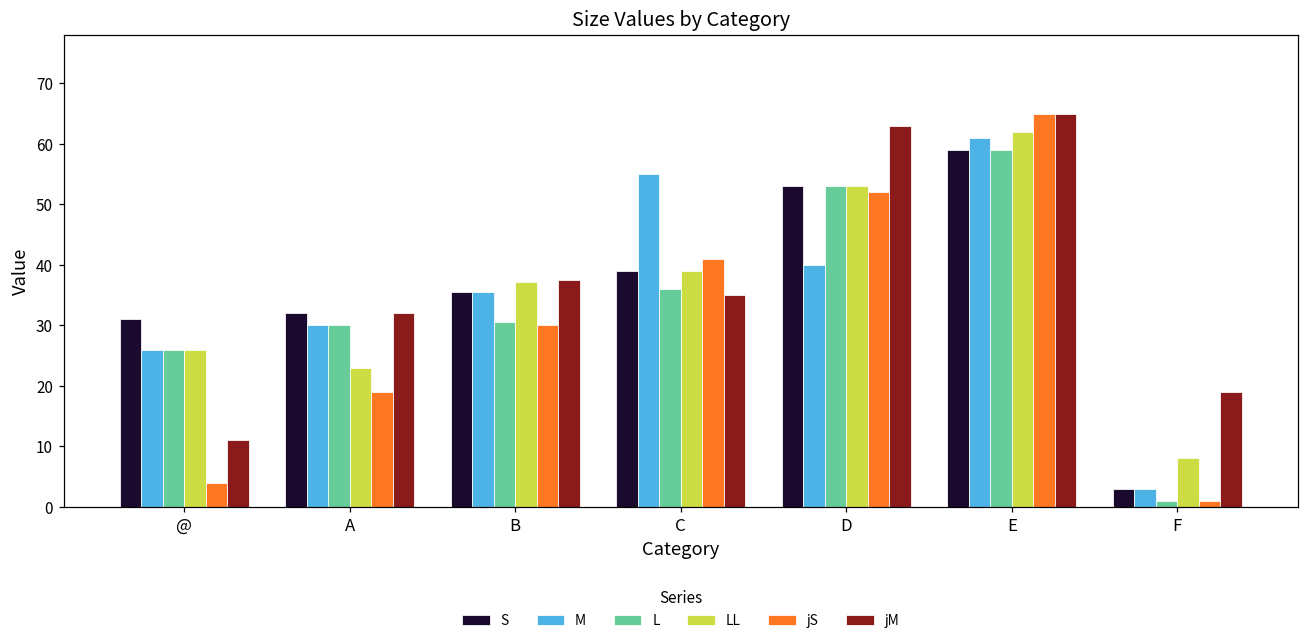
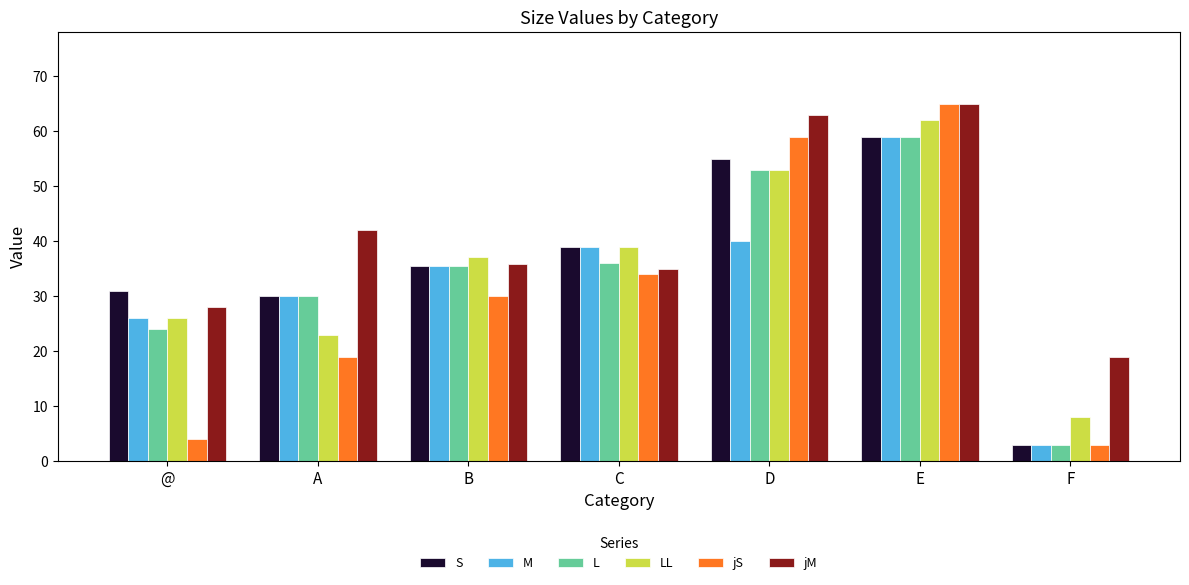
L, @: 26 -> 24
jM, @: 11 -> 28
S, A: 32 -> 30
jM, A: 32 -> 42
L, B: 31 -> 36
jM, B: 38 -> 36
M, C: 55 -> 39
jS, C: 41 -> 34
S, D: 53 -> 55
jS, D: 52 -> 59
M, E: 61 -> 59
L, F: 1 -> 3
jS, F: 1 -> 3
